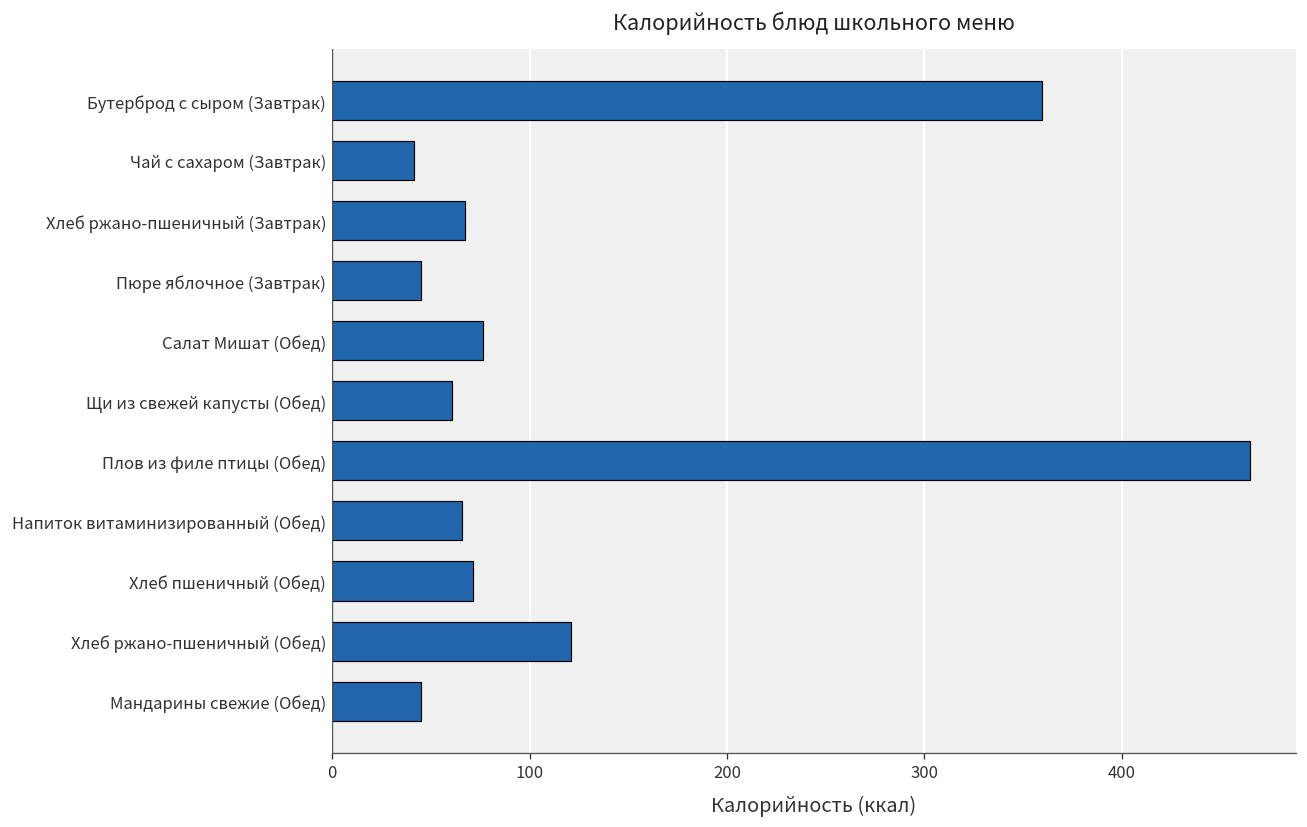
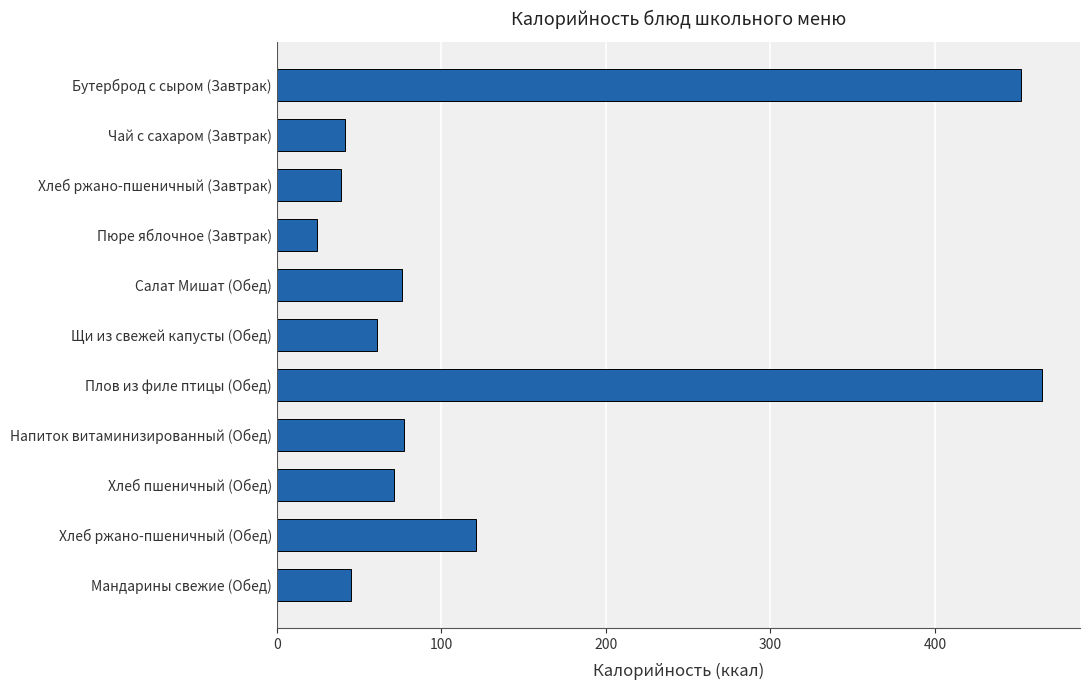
Бутерброд с сыром (Завтрак): 359 -> 453
Хлеб ржано-пшеничный (Завтрак): 67 -> 39
Пюре яблочное (Завтрак): 45 -> 24
Напиток витаминизированный (Обед): 66 -> 77
